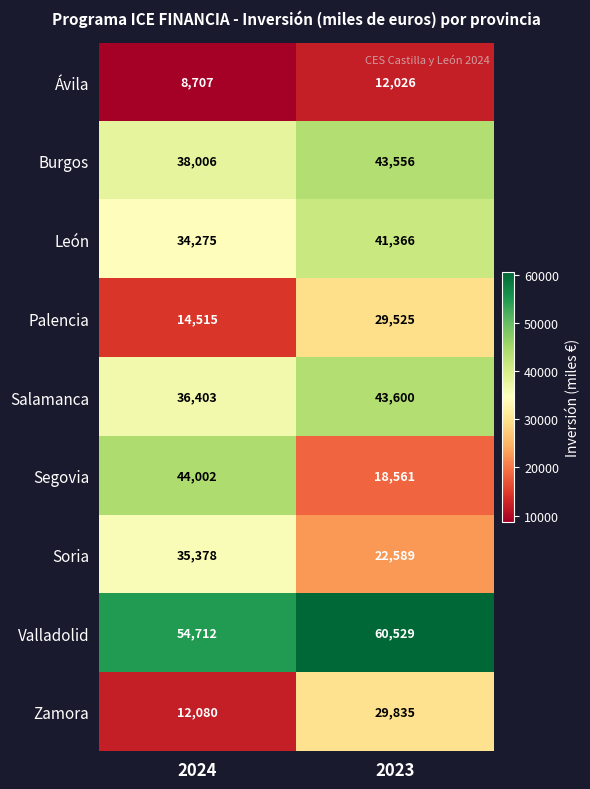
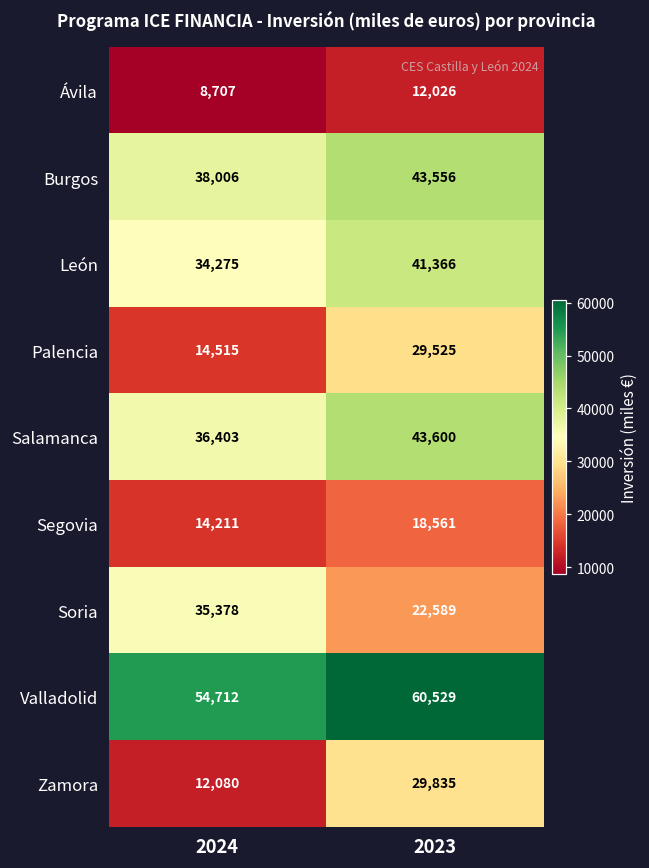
Segovia, 2024: 44,002 -> 14,211
